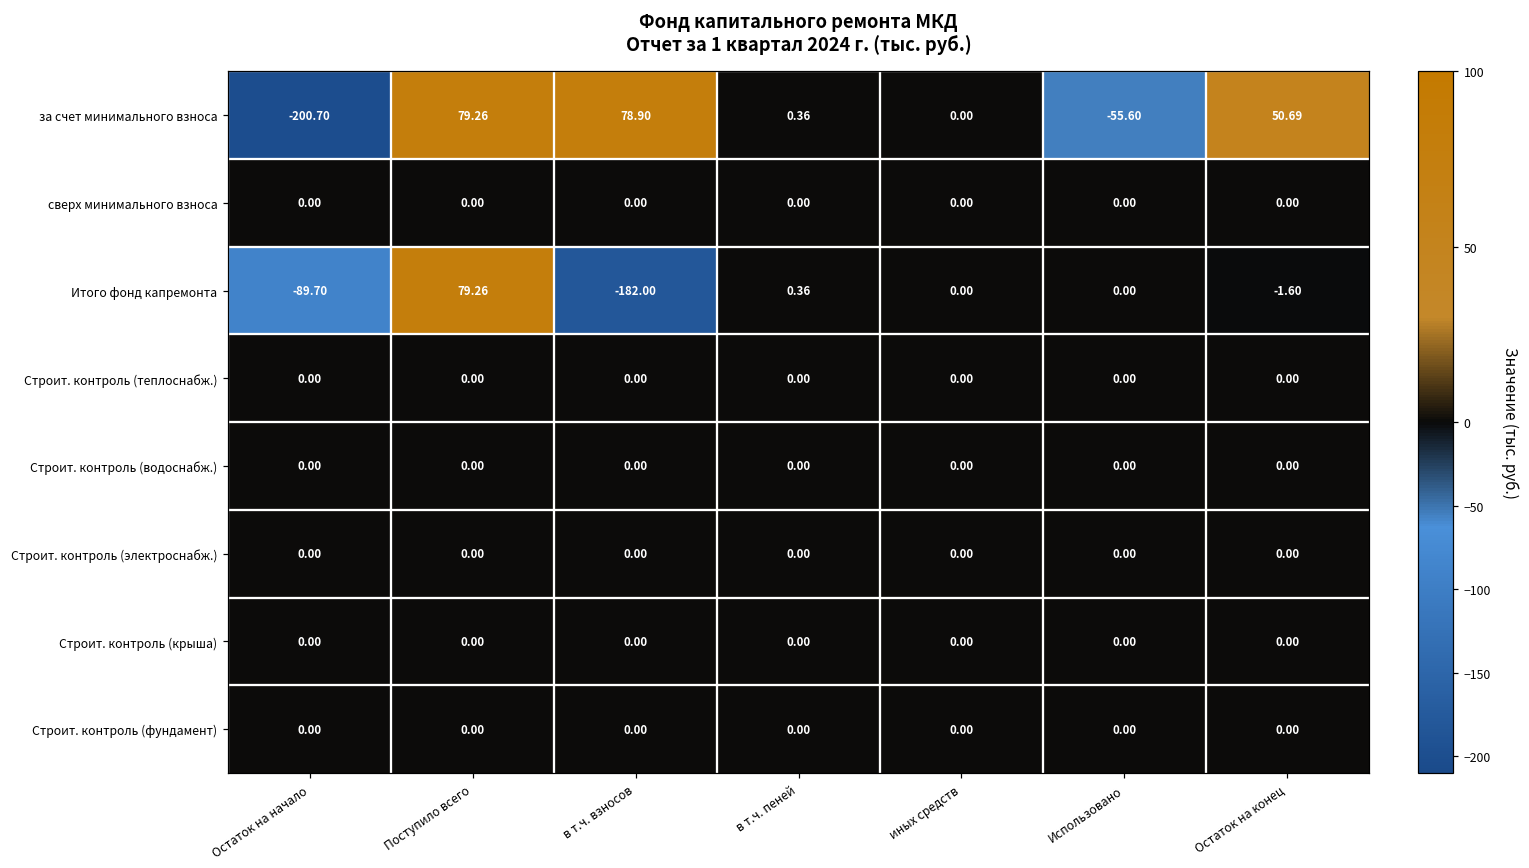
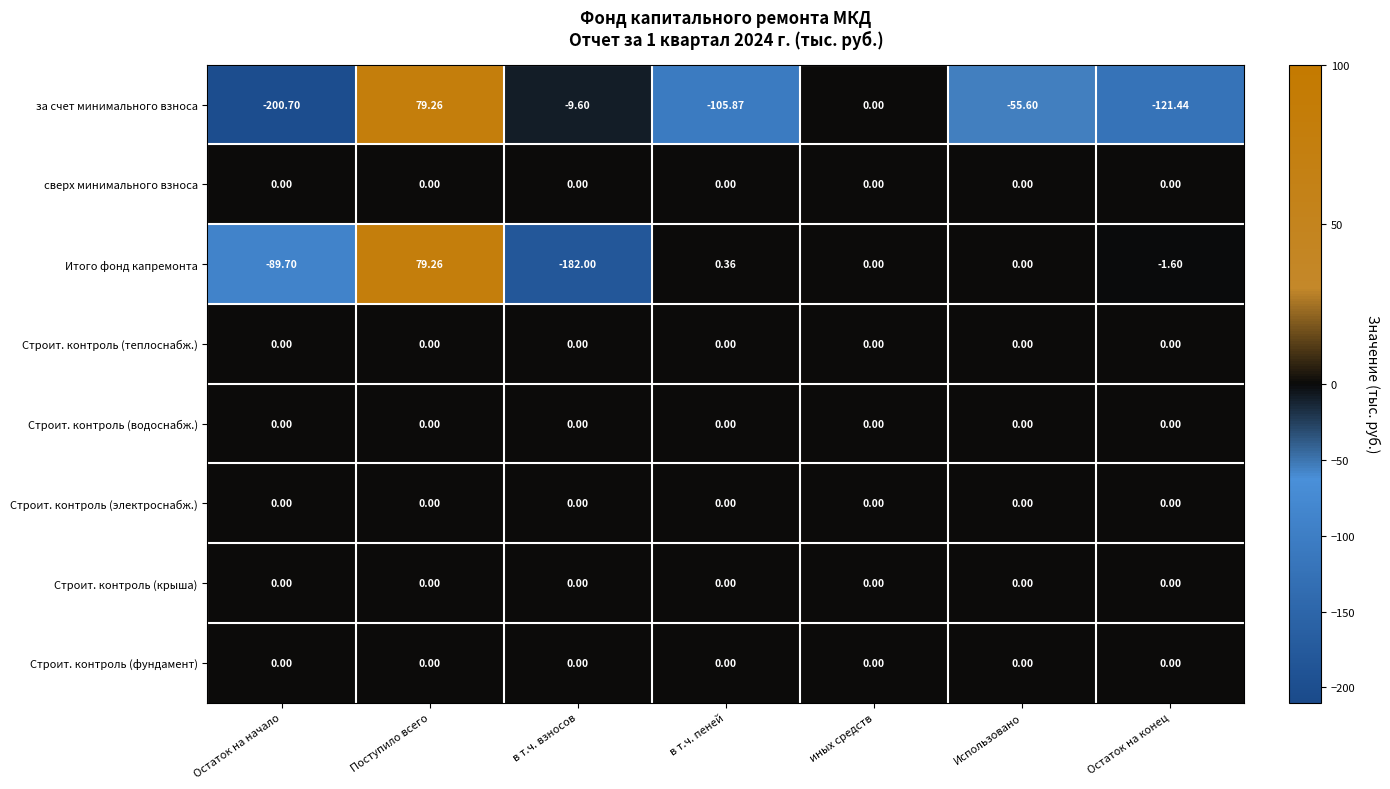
за счет минимального взноса, в т.ч. взносов: 78.90 -> -9.60
за счет минимального взноса, в т.ч. пеней: 0.36 -> -105.87
за счет минимального взноса, Остаток на конец: 50.69 -> -121.44
